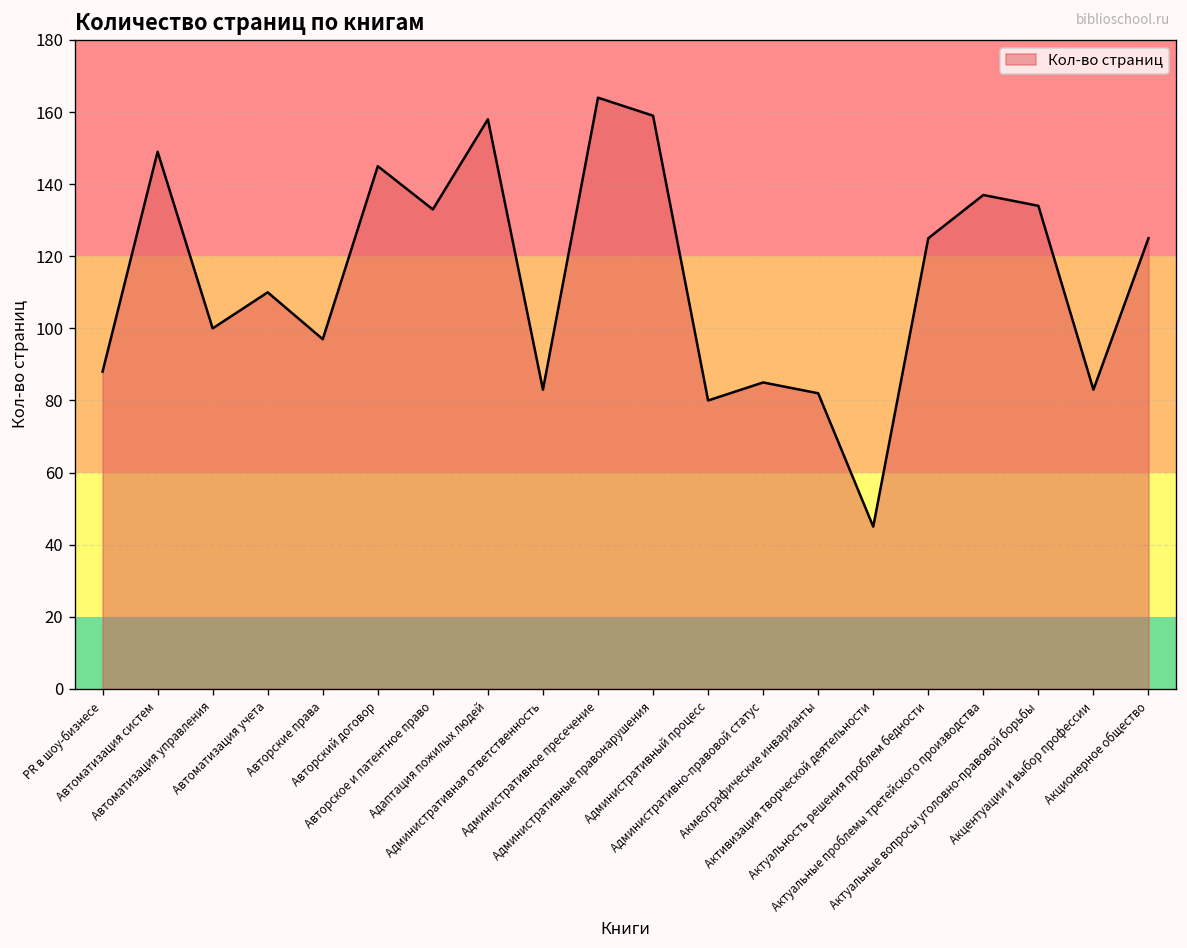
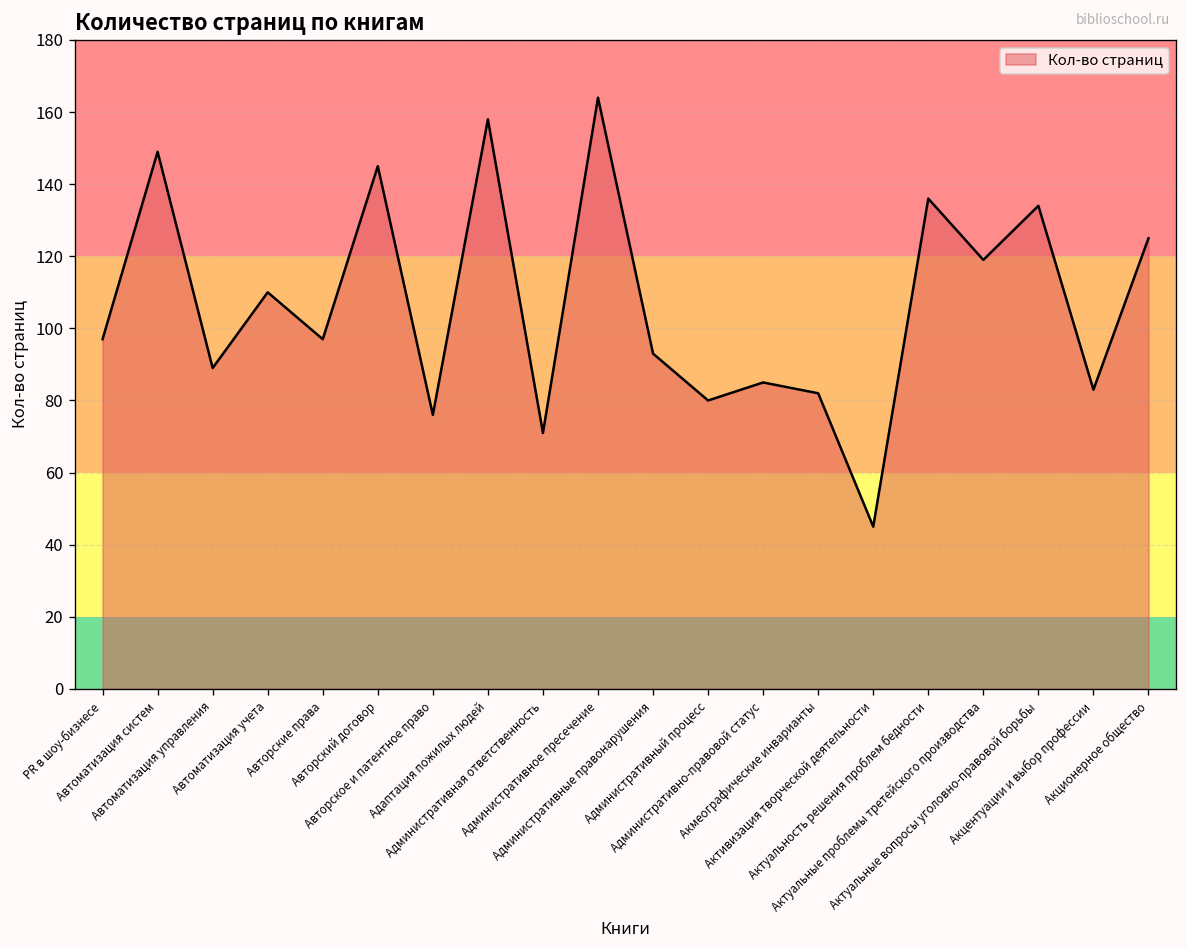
PR в шоу-бизнесе: 88 -> 97
Автоматизация управления: 100 -> 89
Авторское и патентное право: 133 -> 76
Административная ответственность: 83 -> 71
Административные правонарушения: 159 -> 93
Актуальность решения проблем бедности: 125 -> 136
Актуальные проблемы третейского производства: 137 -> 119
